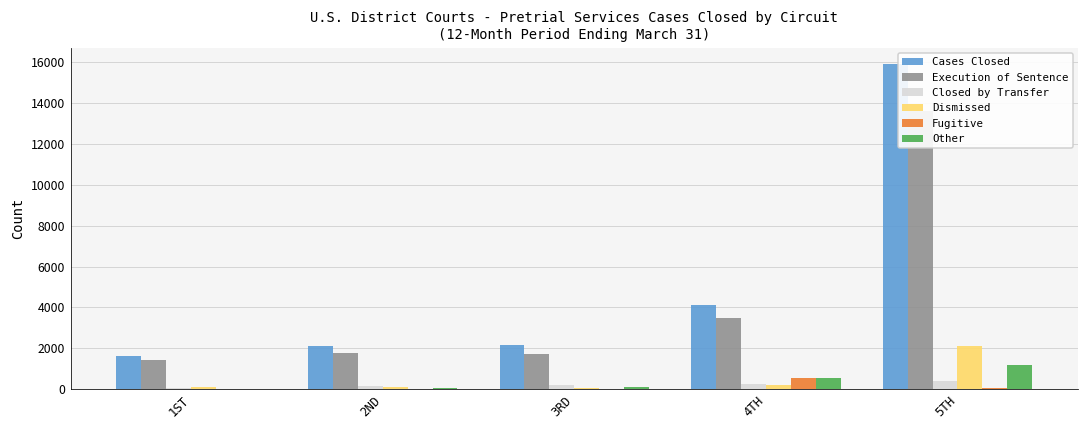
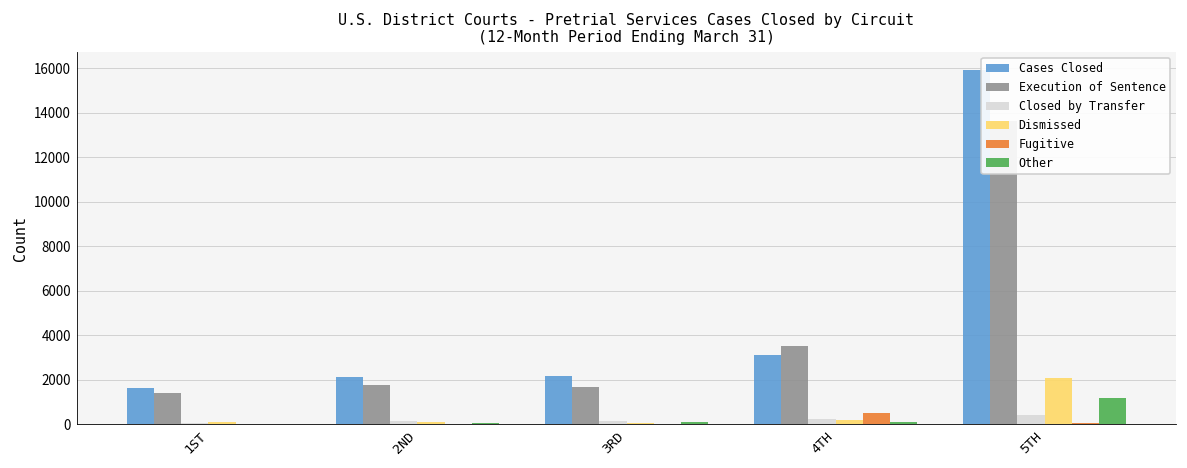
Cases Closed, 4TH: 4100 -> 3100
Other, 4TH: 600 -> 100
